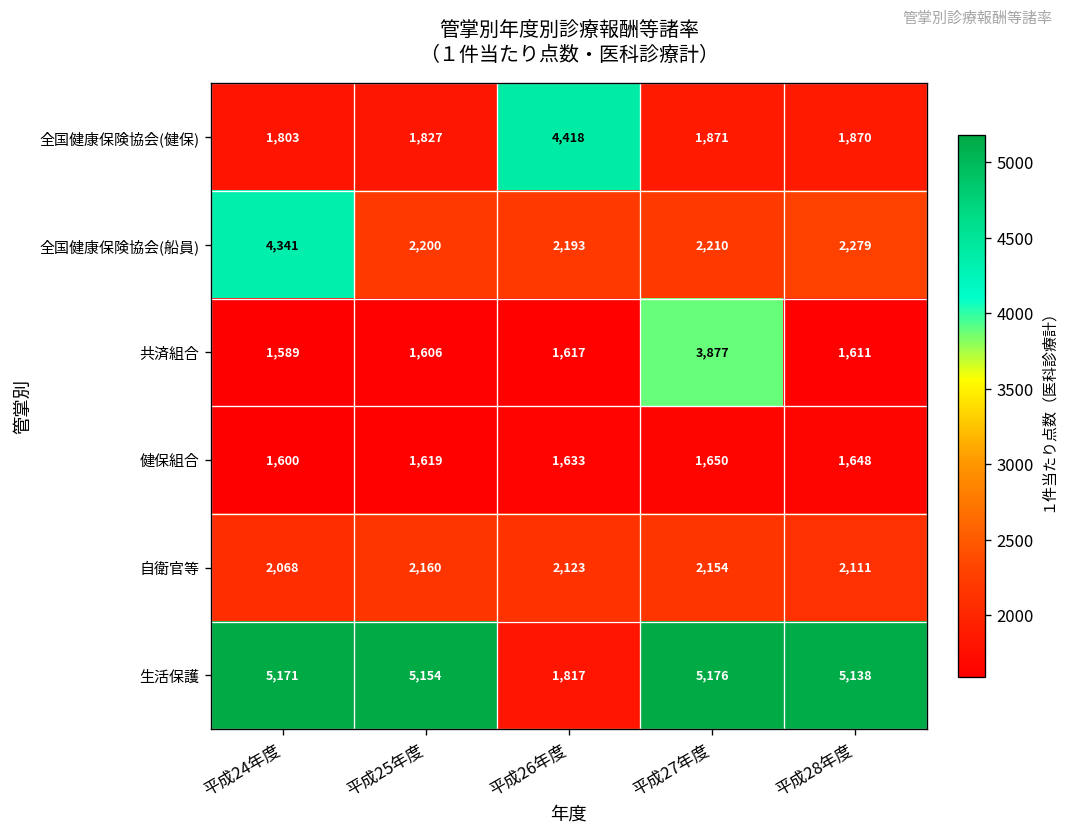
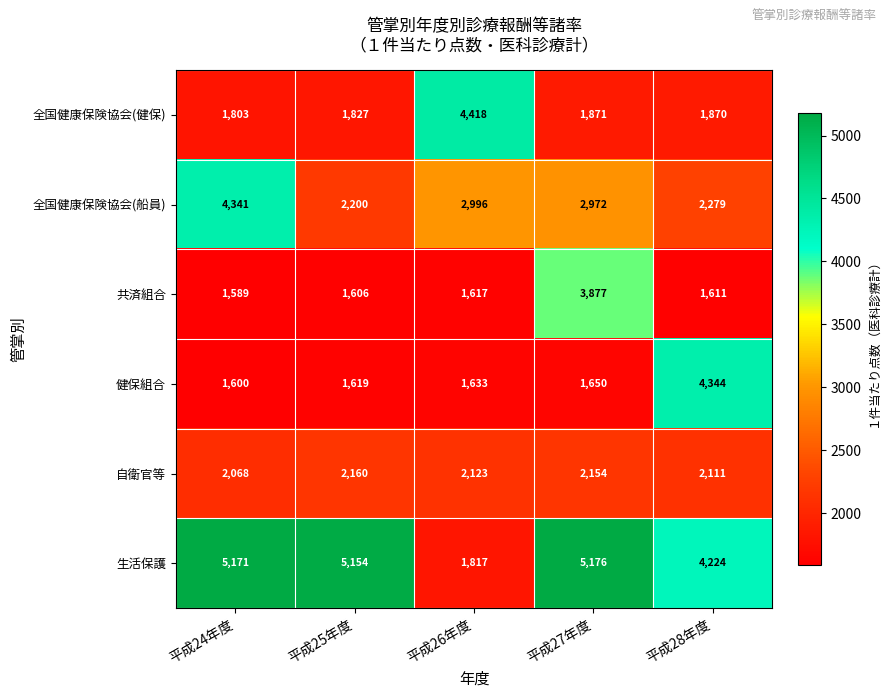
全国健康保険協会(船員), 平成26年度: 2,193 -> 2,996
全国健康保険協会(船員), 平成27年度: 2,210 -> 2,972
健保組合, 平成28年度: 1,648 -> 4,344
生活保護, 平成28年度: 5,138 -> 4,224
